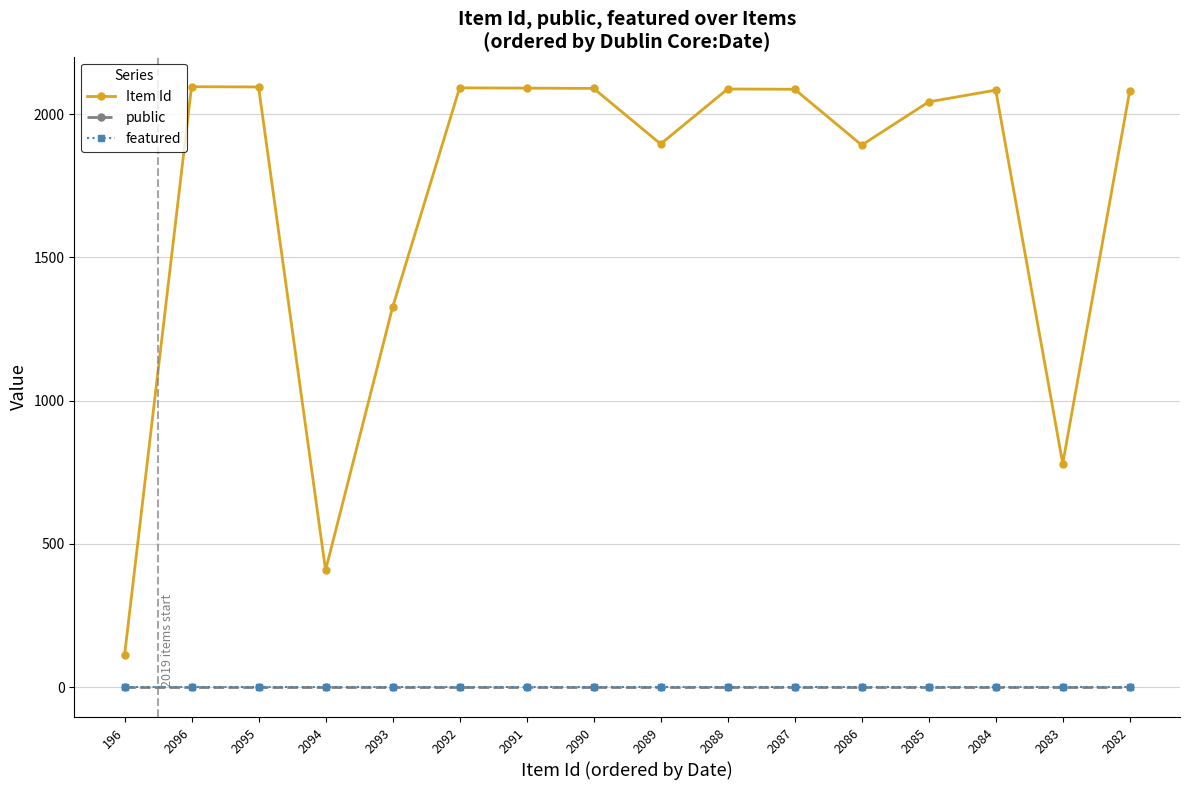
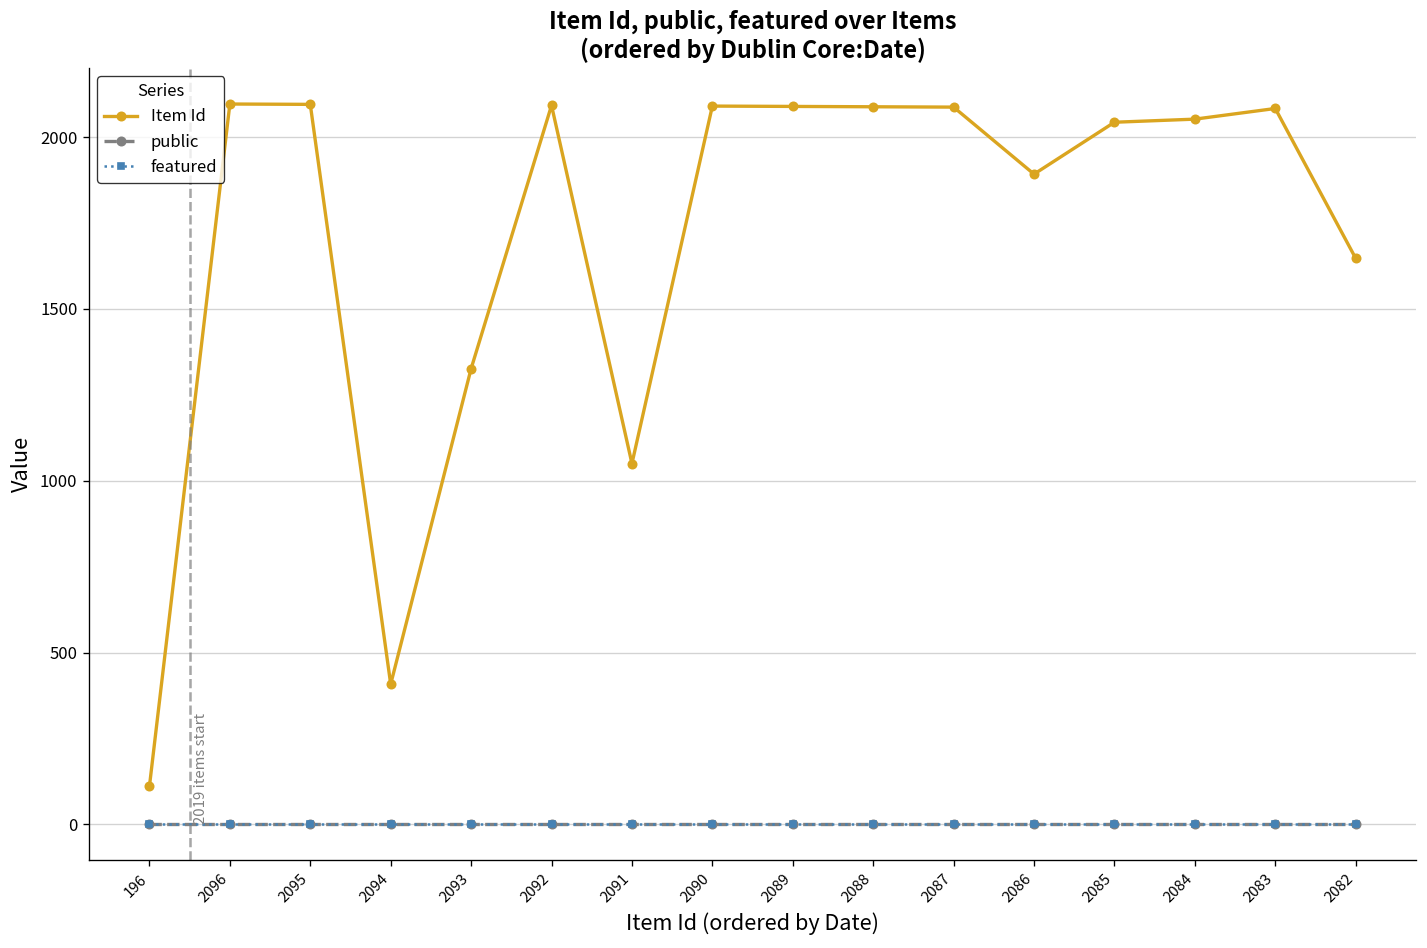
Item Id, 2091: 2090 -> 1050
Item Id, 2089: 1900 -> 2090
Item Id, 2084: 2080 -> 2050
Item Id, 2083: 780 -> 2080
Item Id, 2082: 2080 -> 1650
